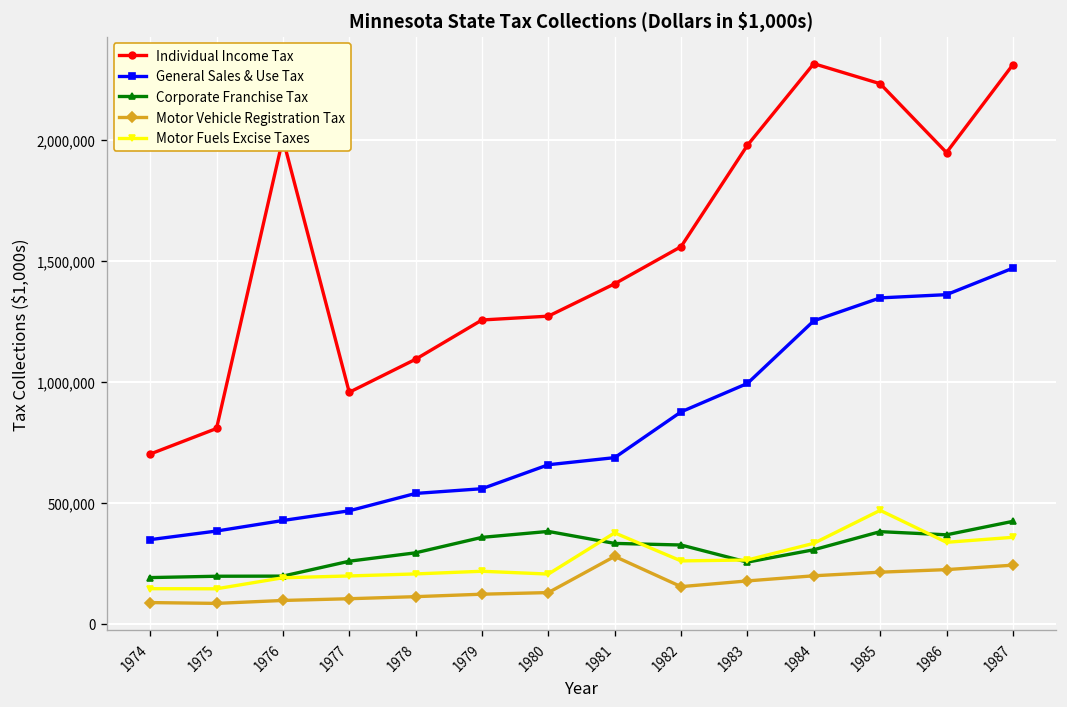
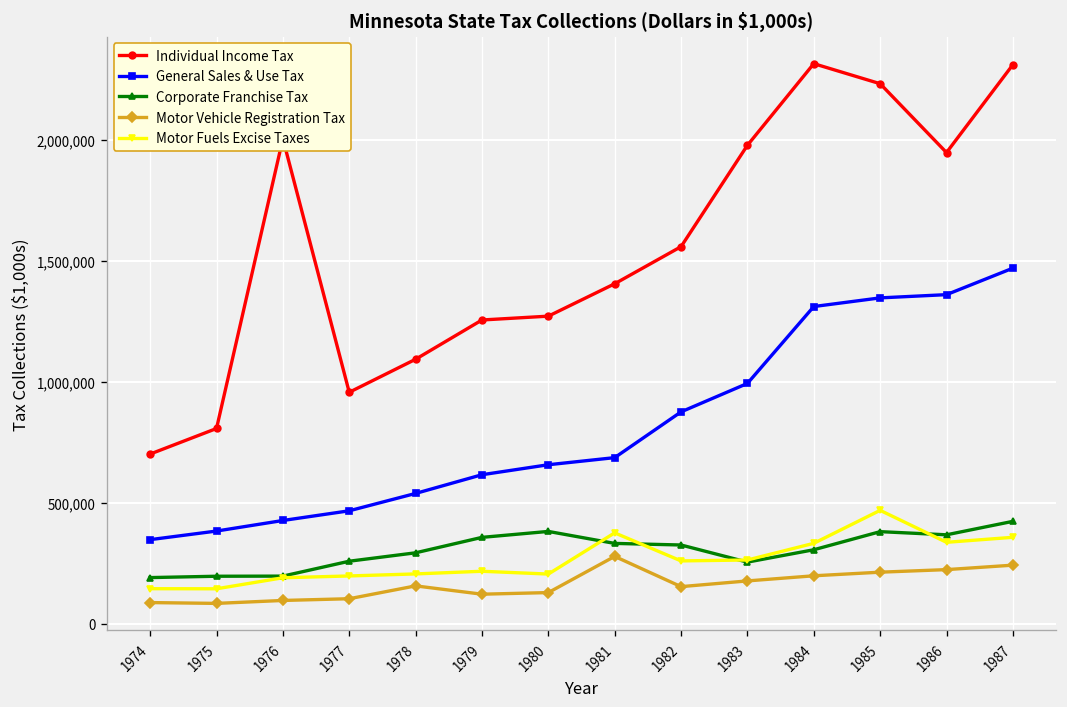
Motor Vehicle Registration Tax, 1978: 110,000 -> 160,000
General Sales & Use Tax, 1979: 560,000 -> 620,000
General Sales & Use Tax, 1984: 1,250,000 -> 1,310,000
